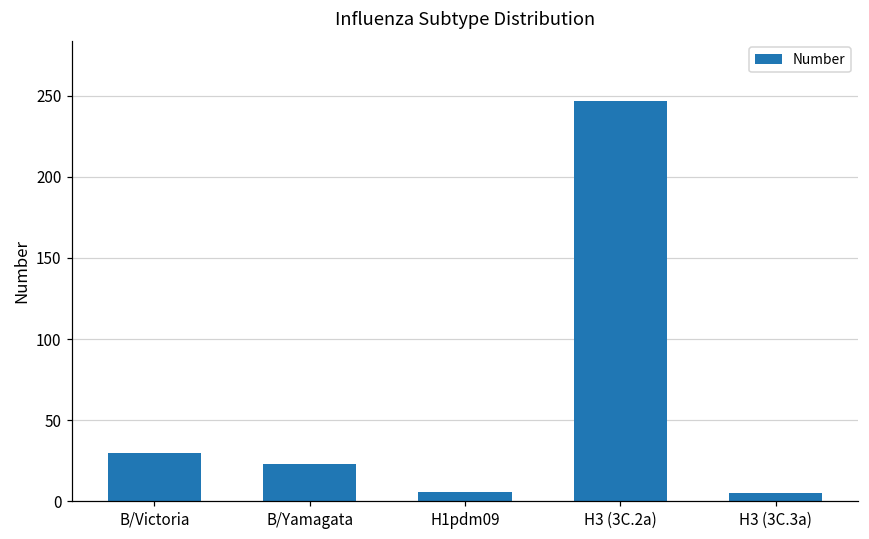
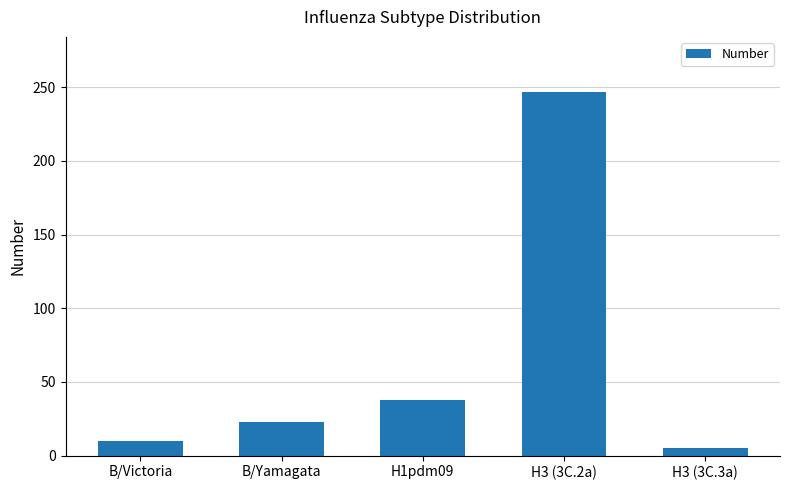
B/Victoria: 30 -> 10
H1pdm09: 6 -> 38
